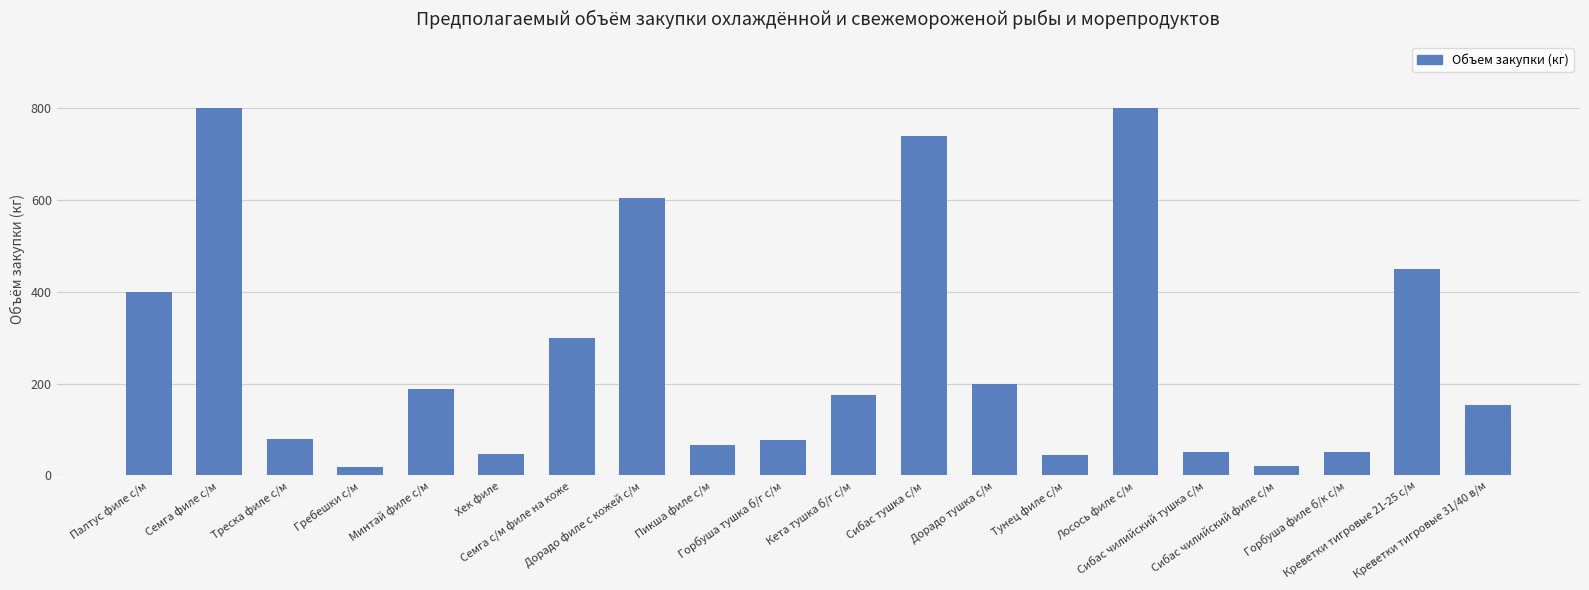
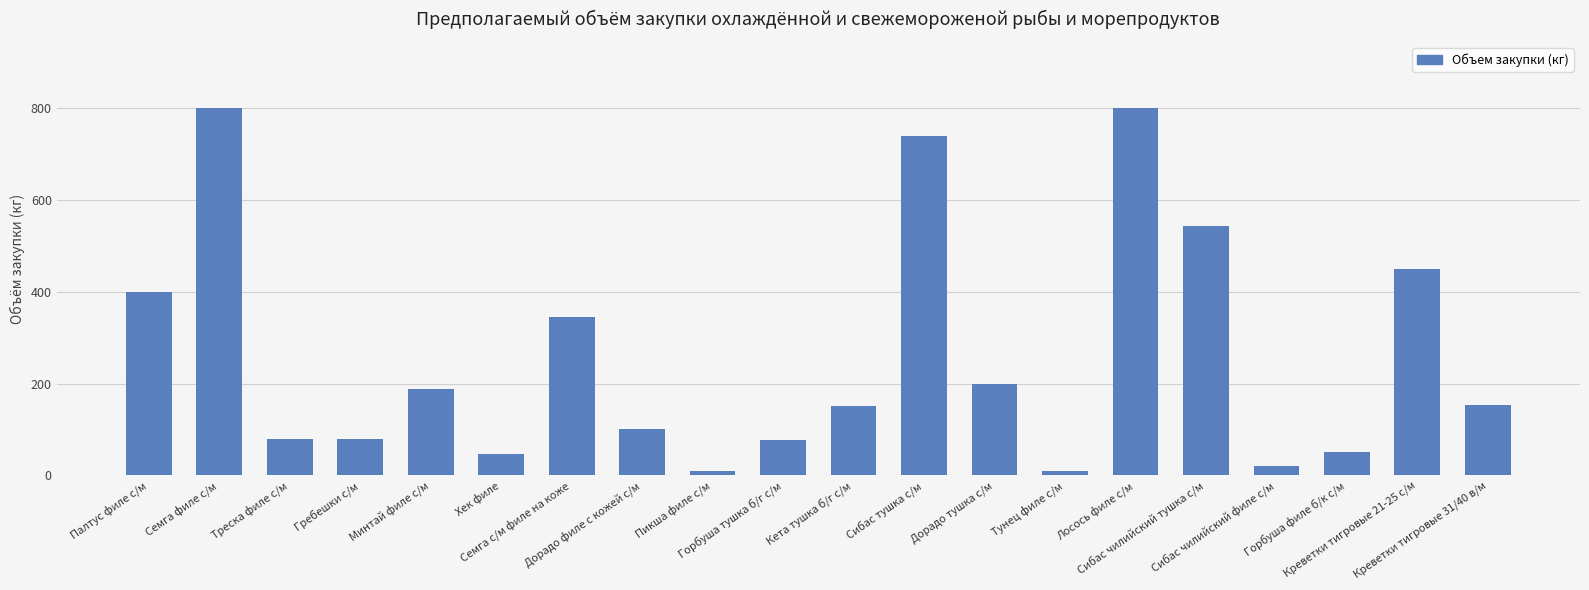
Гребешки с/м: 20 -> 80
Семга с/м филе на коже: 300 -> 340
Дорадо филе с кожей с/м: 600 -> 100
Пикша филе с/м: 70 -> 10
Кета тушка б/г с/м: 180 -> 150
Тунец филе с/м: 50 -> 10
Сибас чилийский тушка с/м: 50 -> 540
